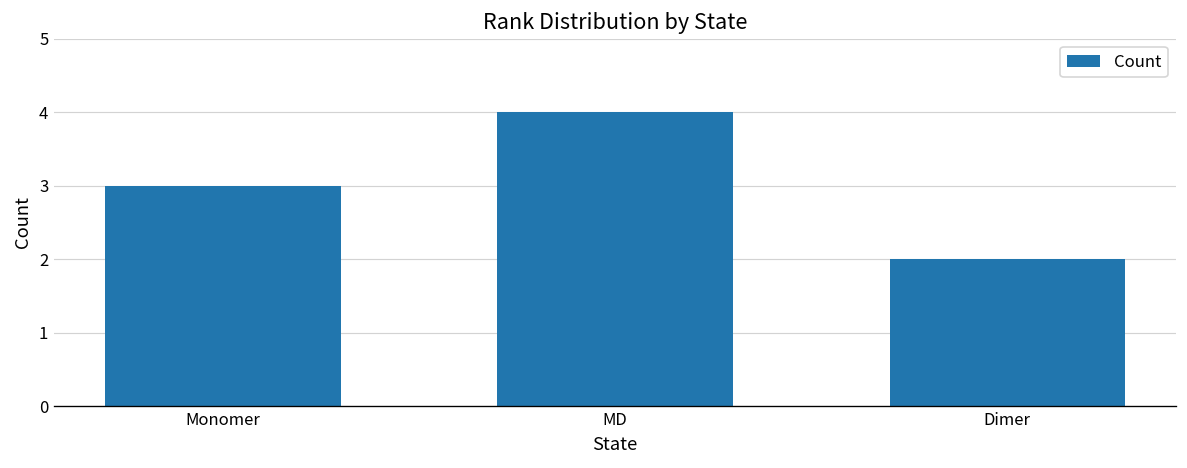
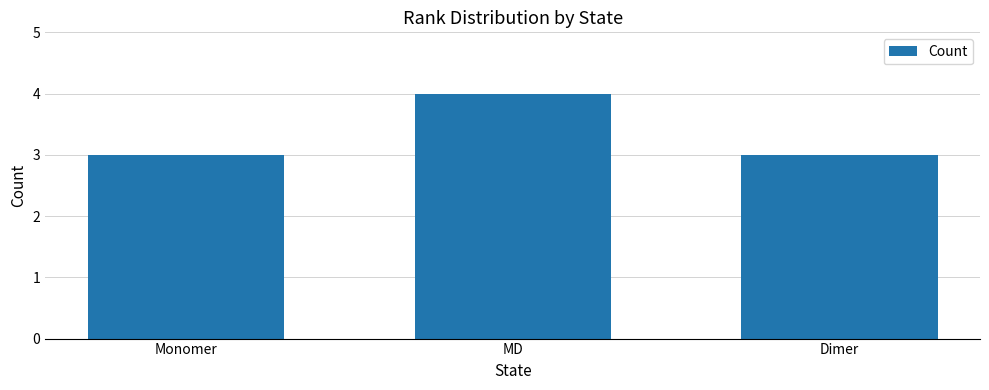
Dimer: 2 -> 3
